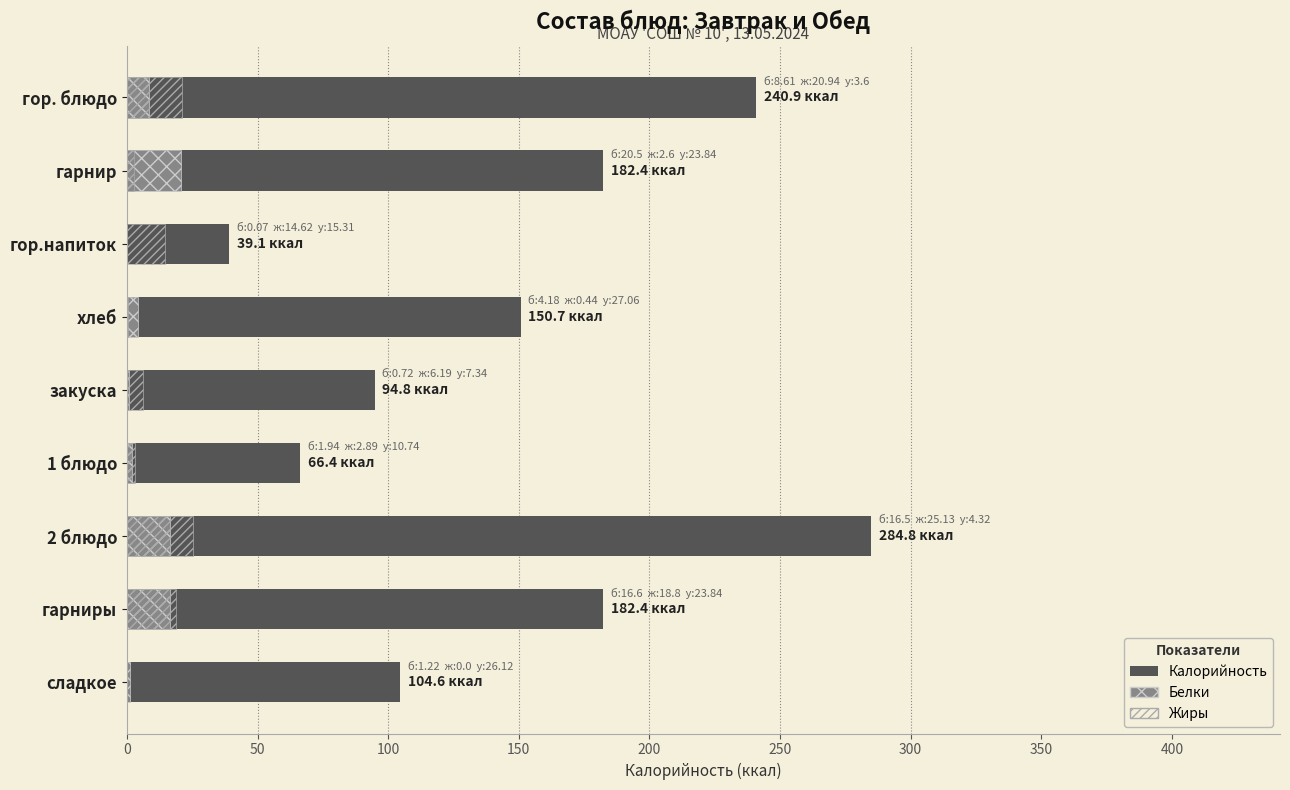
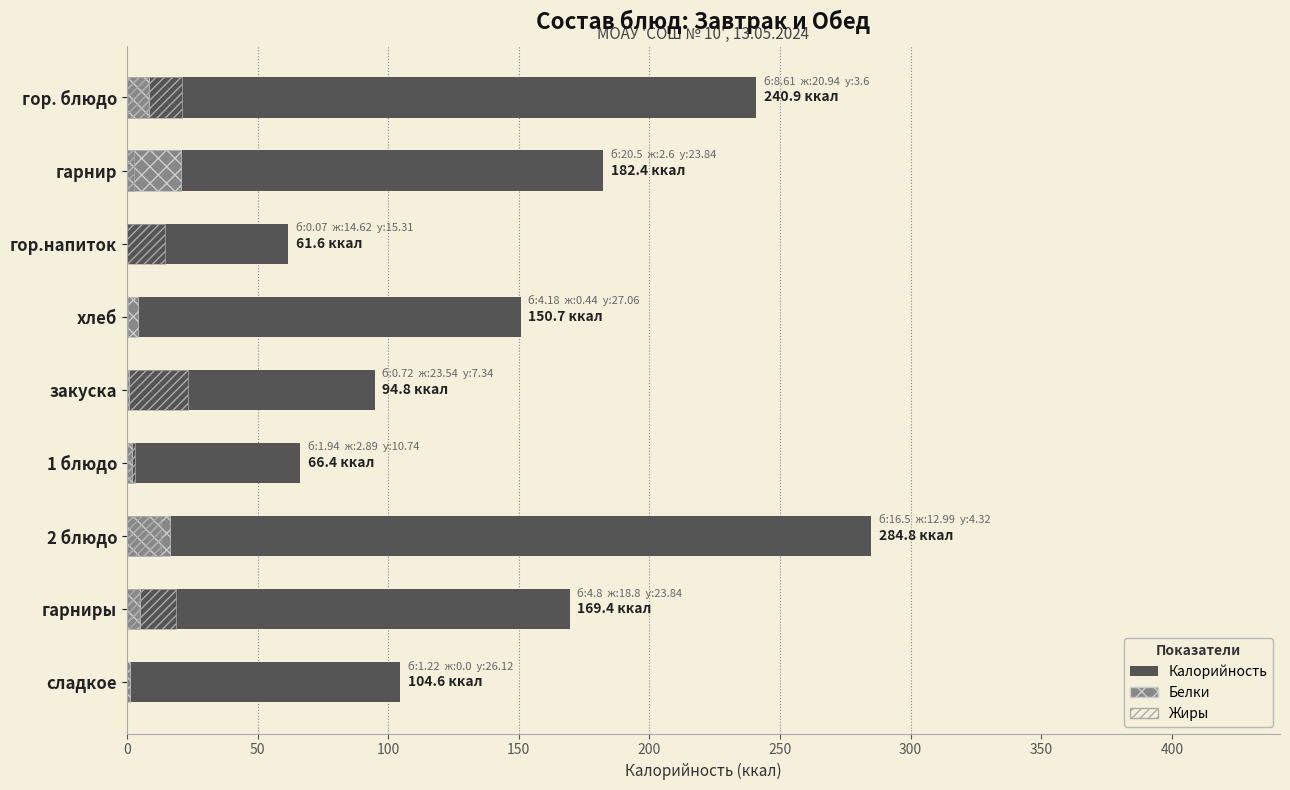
Калорийность, гор.напиток: 39.1 -> 61.6
Жиры, закуска: 6.19 -> 23.54
Жиры, 2 блюдо: 25.13 -> 12.99
Калорийность, гарниры: 182.4 -> 169.4
Белки, гарниры: 16.6 -> 4.8
